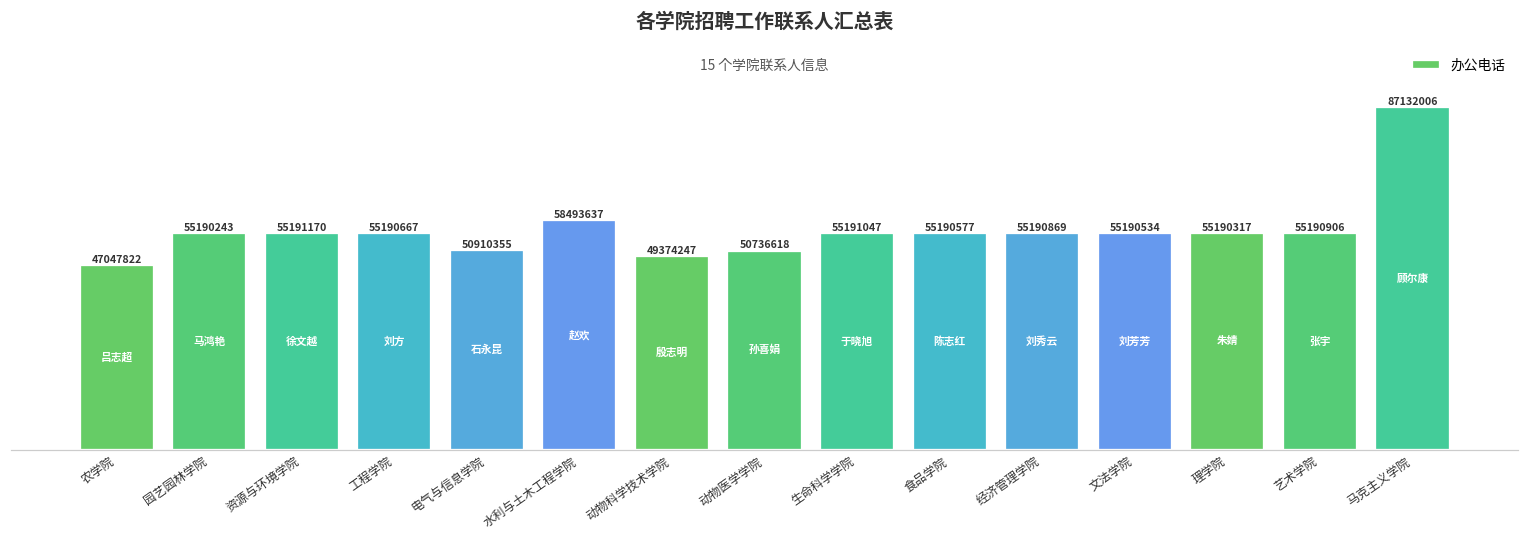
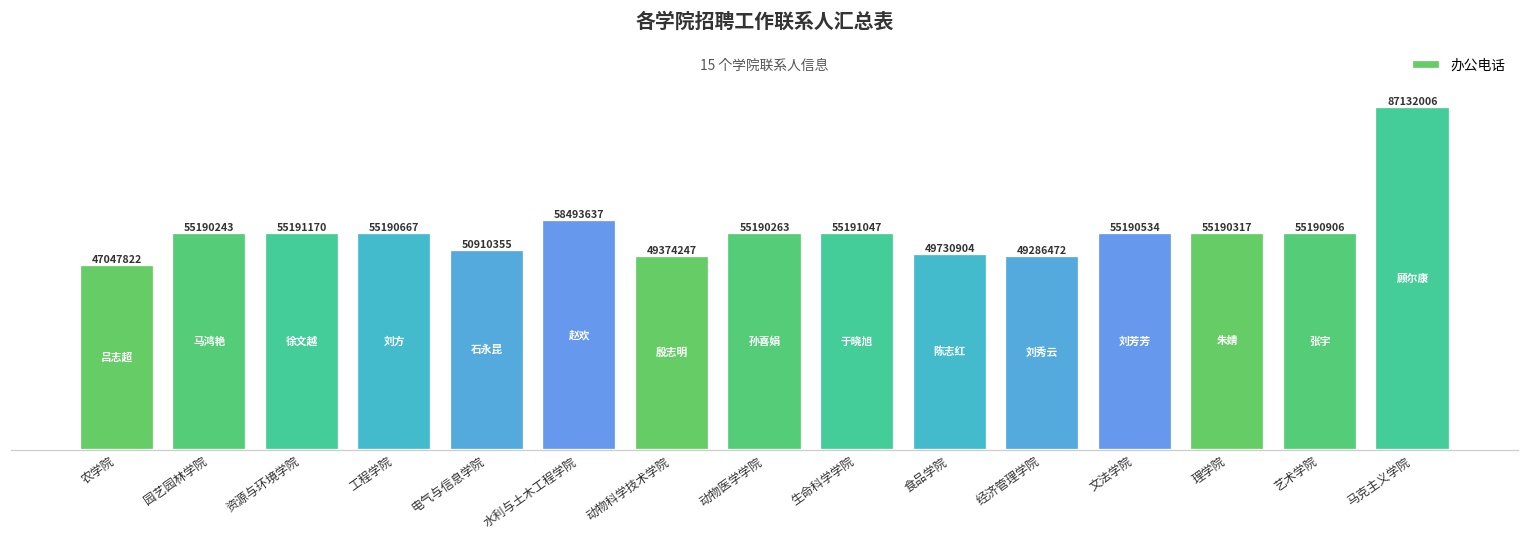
动物医学学院: 50736618 -> 55190263
食品学院: 55190577 -> 49730904
经济管理学院: 55190869 -> 49286472
